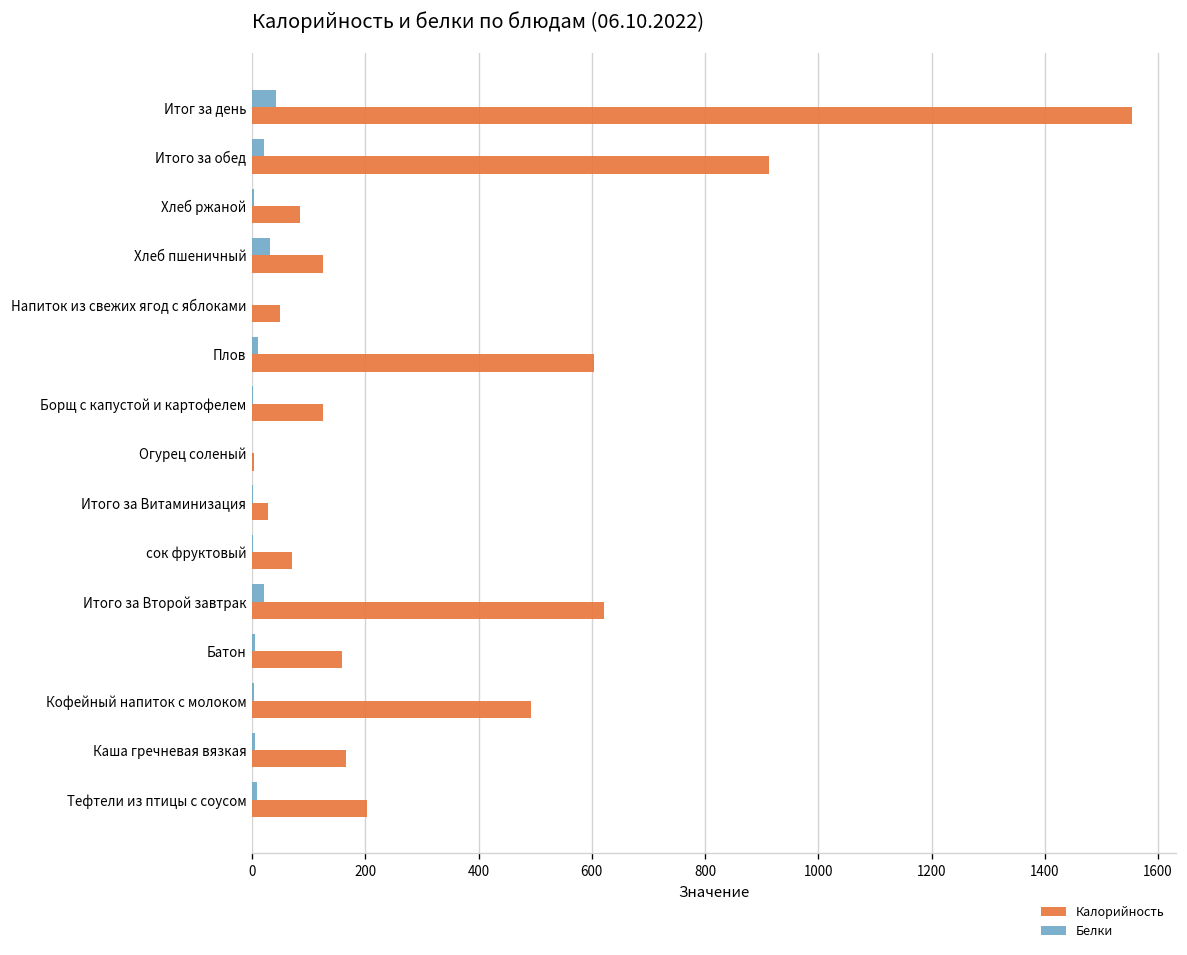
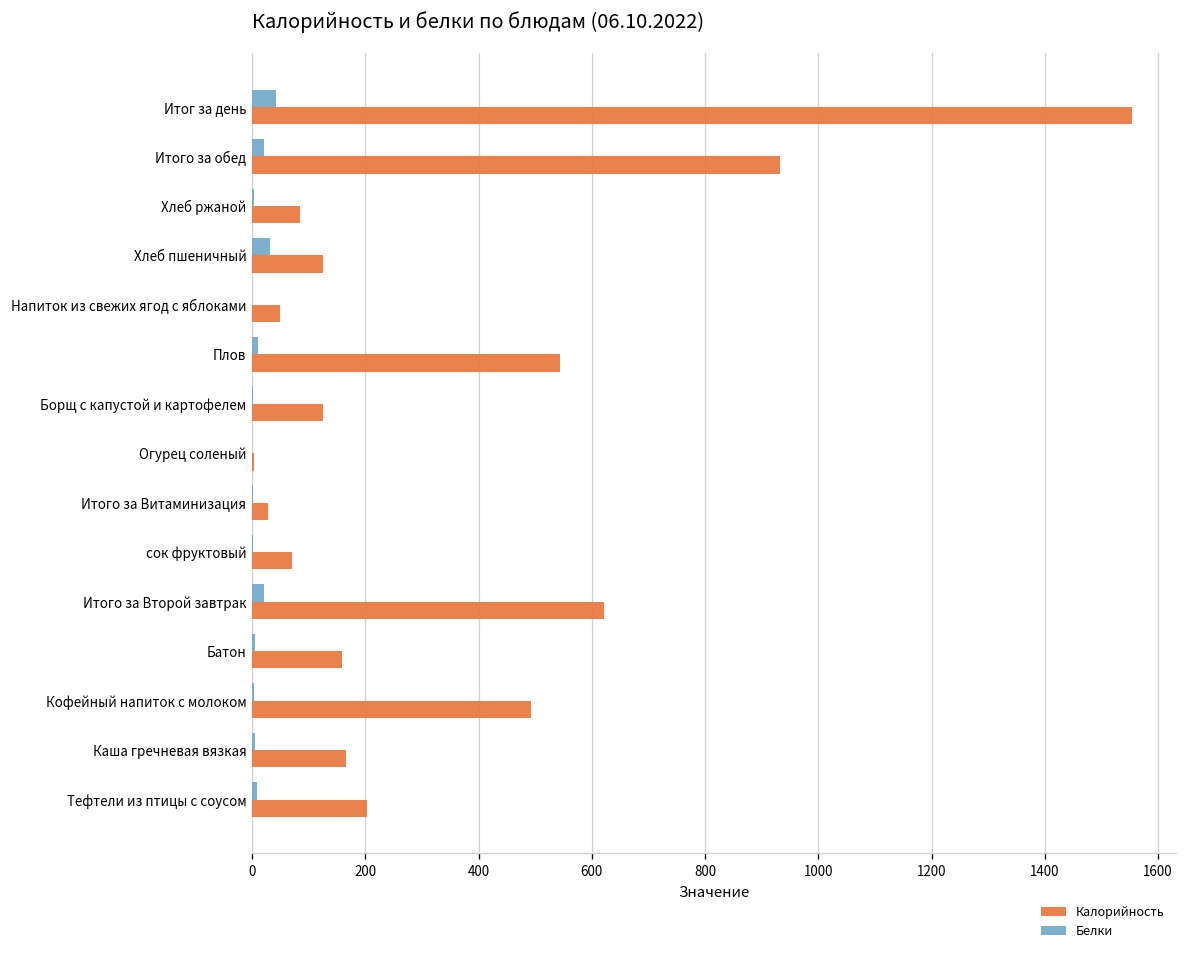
Калорийность, Итого за обед: 910 -> 930
Калорийность, Плов: 600 -> 540
